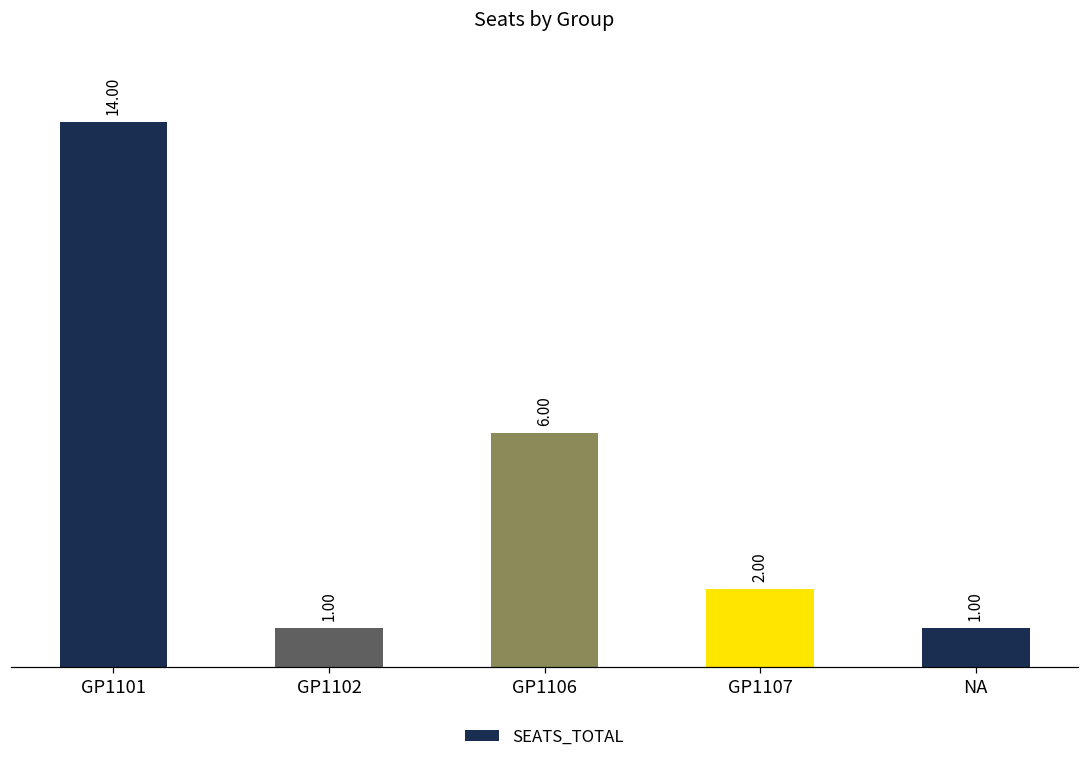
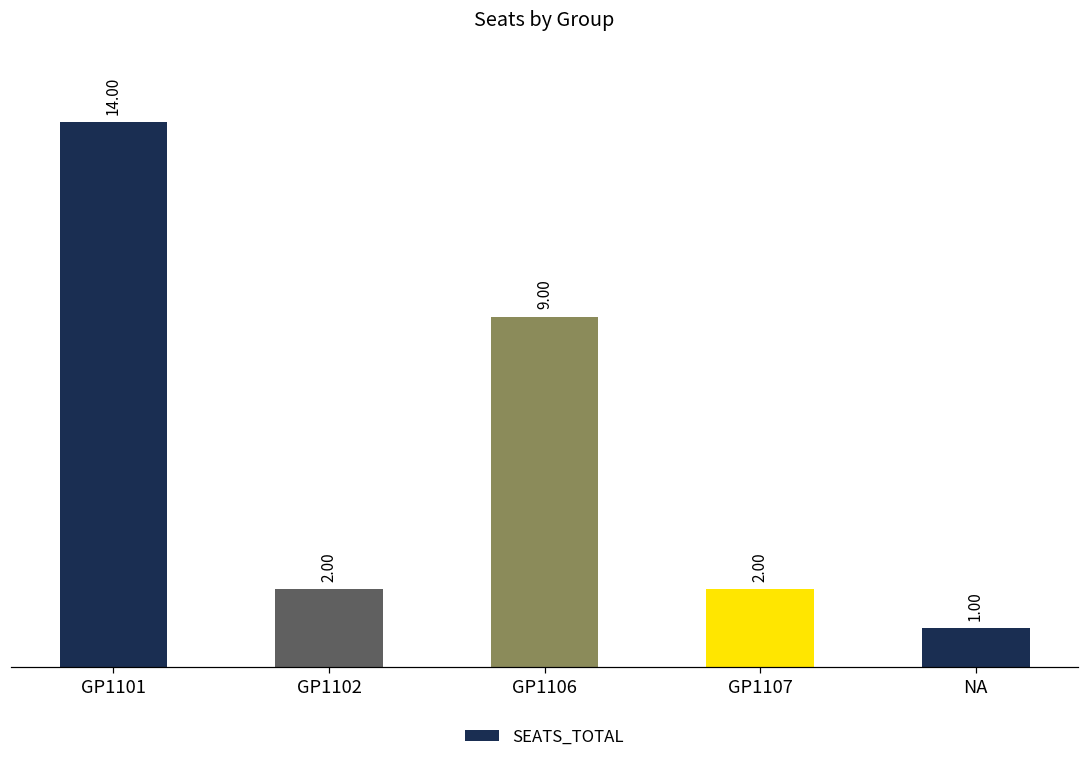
GP1102: 1.00 -> 2.00
GP1106: 6.00 -> 9.00
